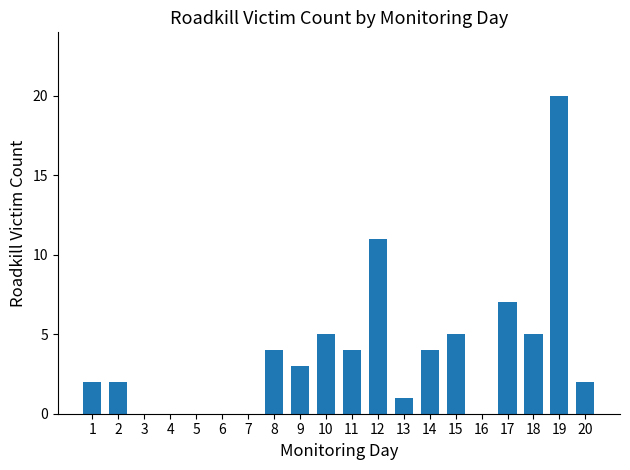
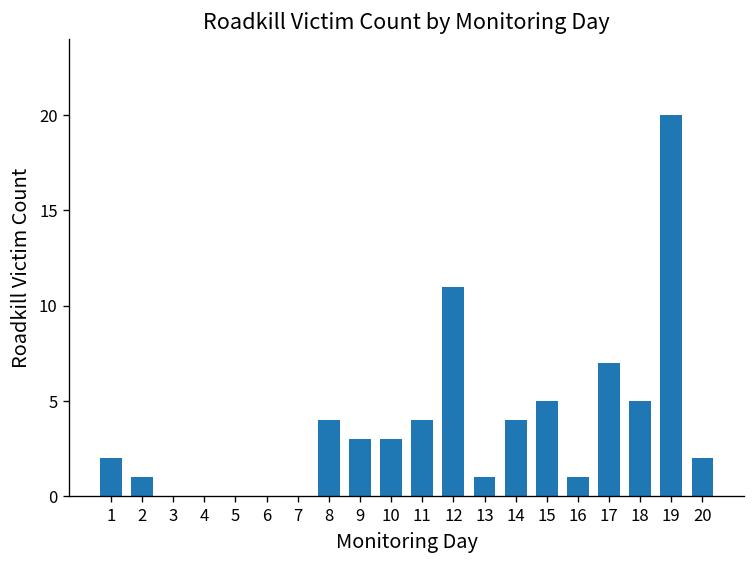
2: 2 -> 1
10: 5 -> 3
16: 0 -> 1
